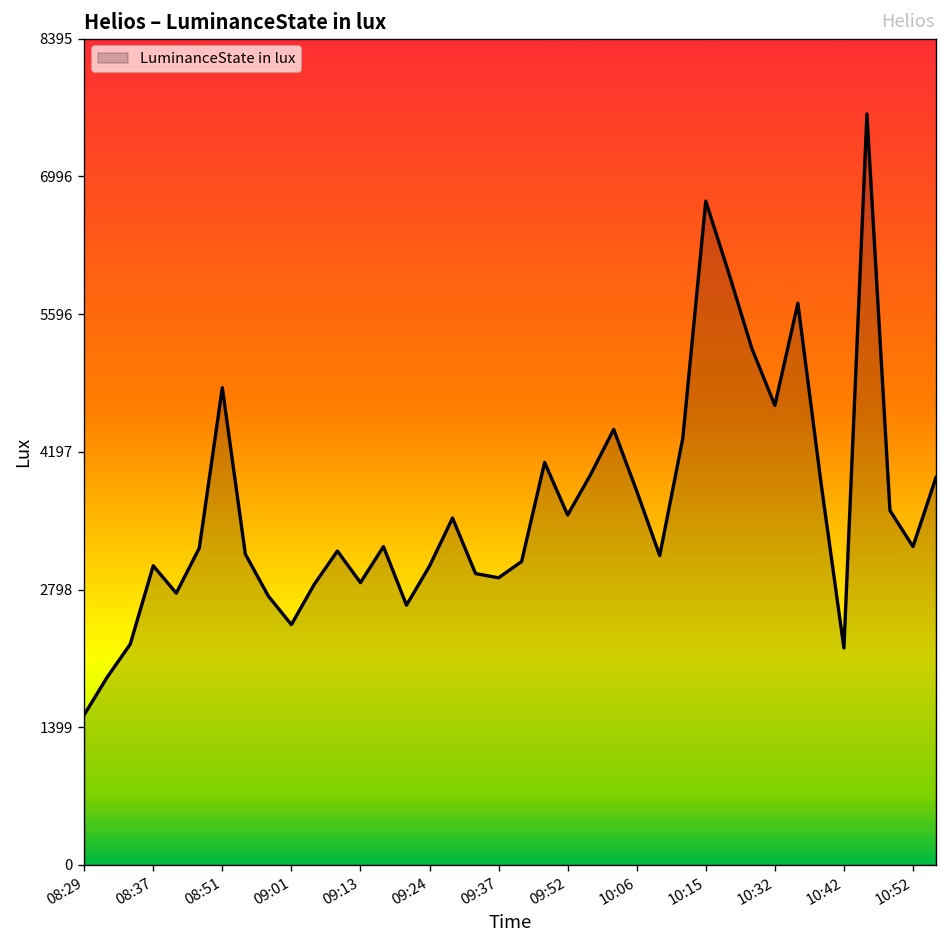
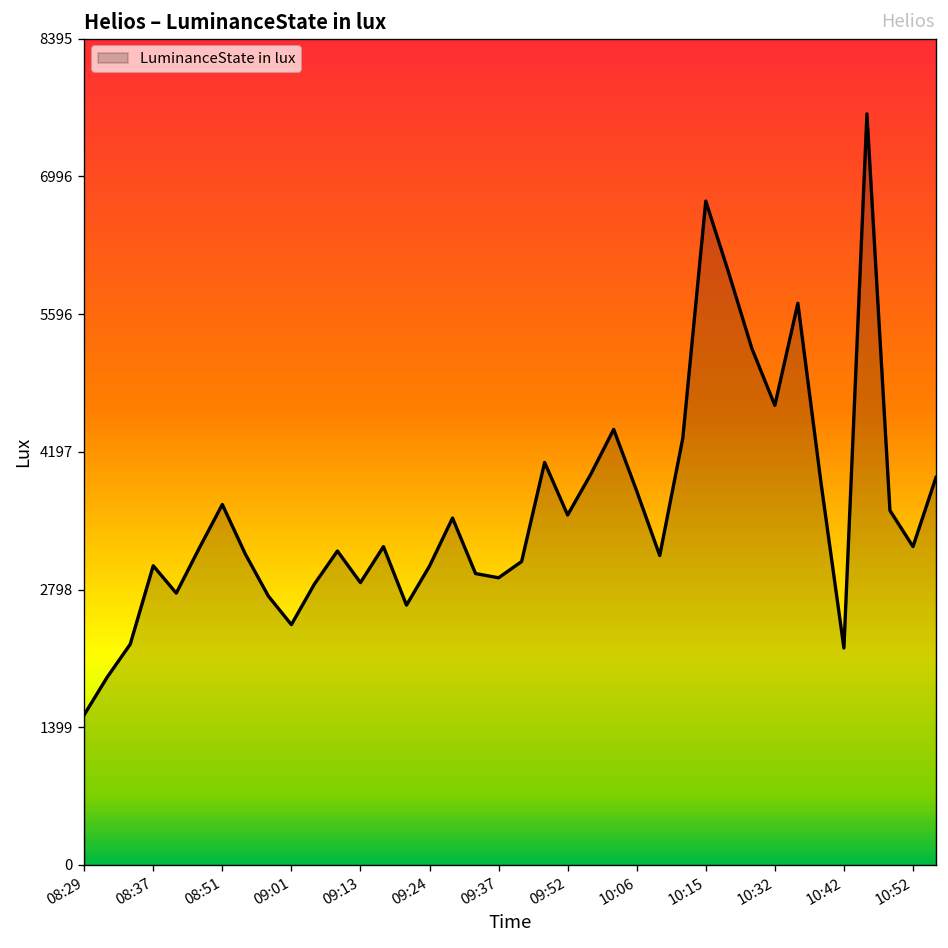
08:51: 4900 -> 3700
